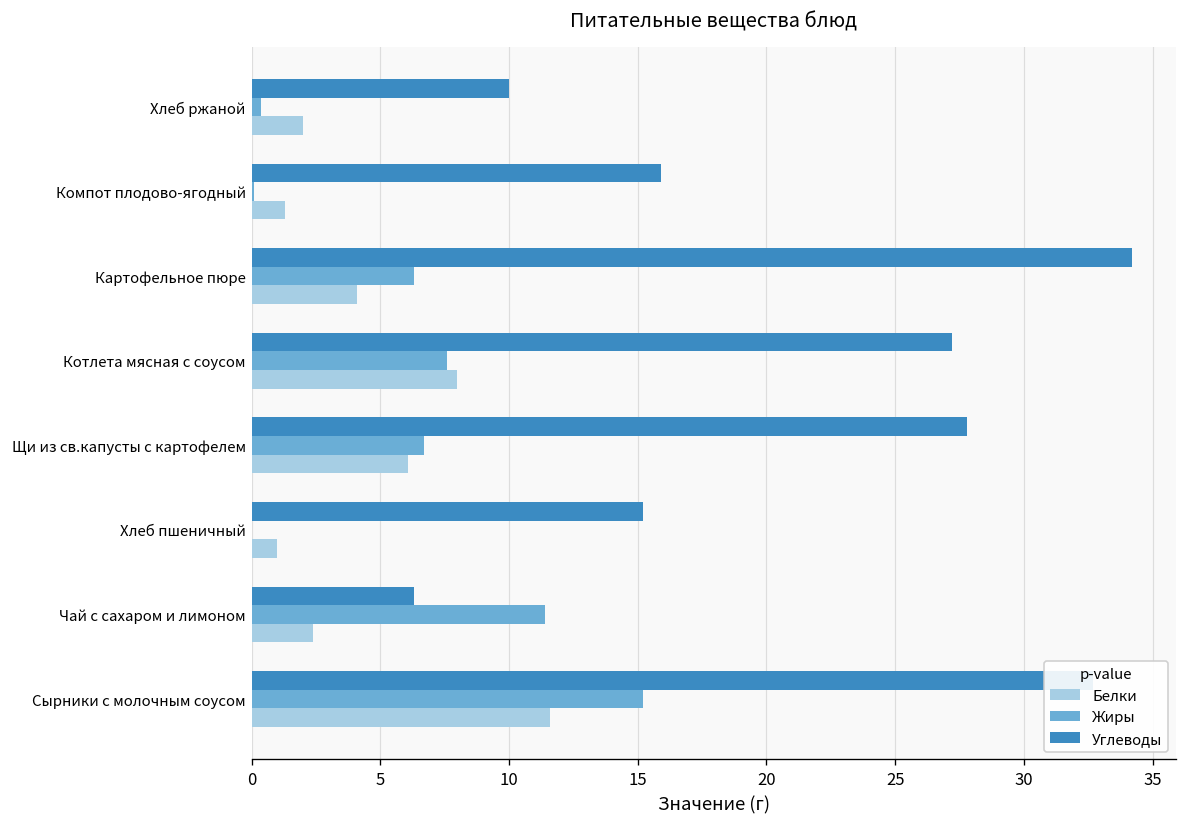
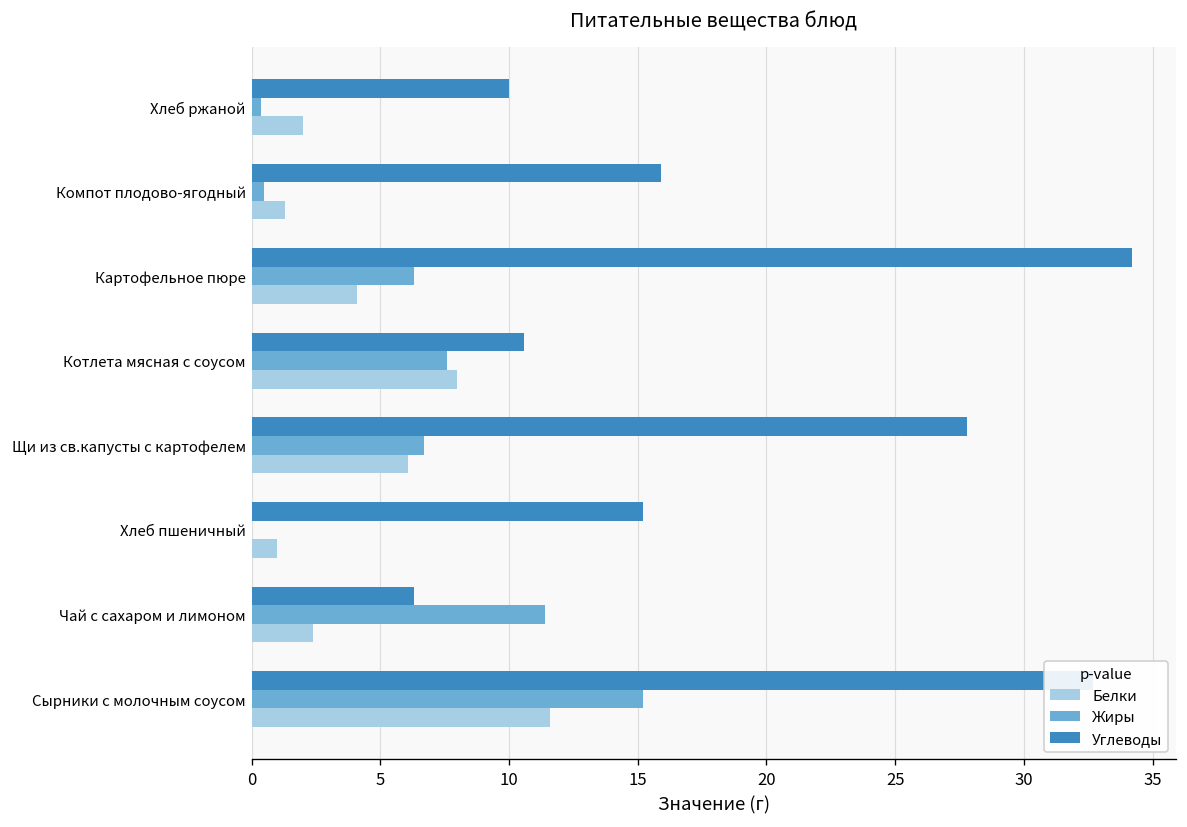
Жиры, Компот плодово-ягодный: 0.1 -> 0.5
Углеводы, Котлета мясная с соусом: 27.2 -> 10.6
